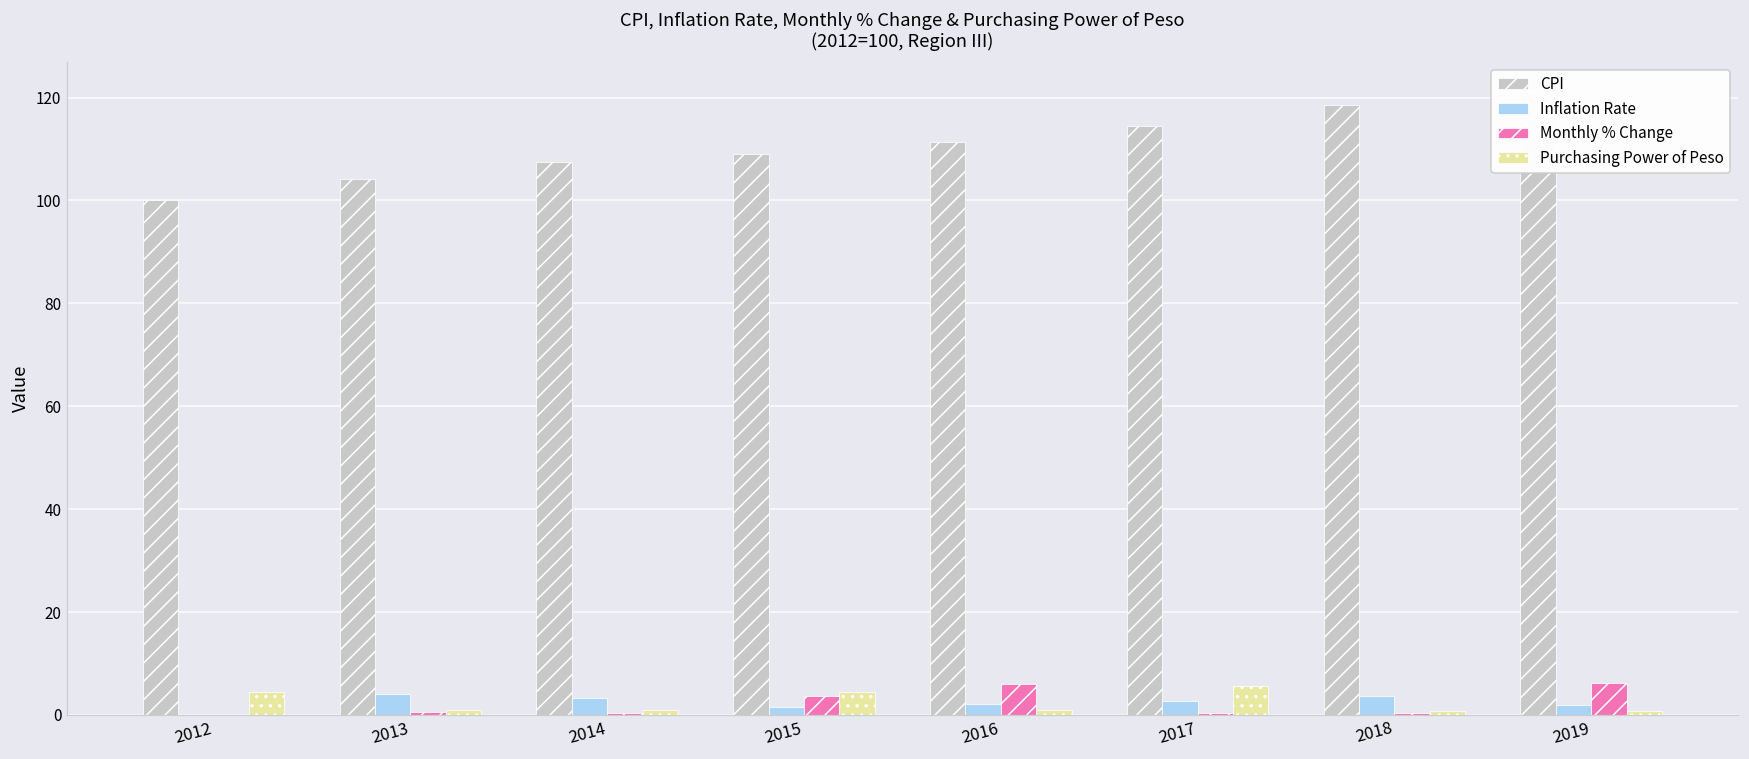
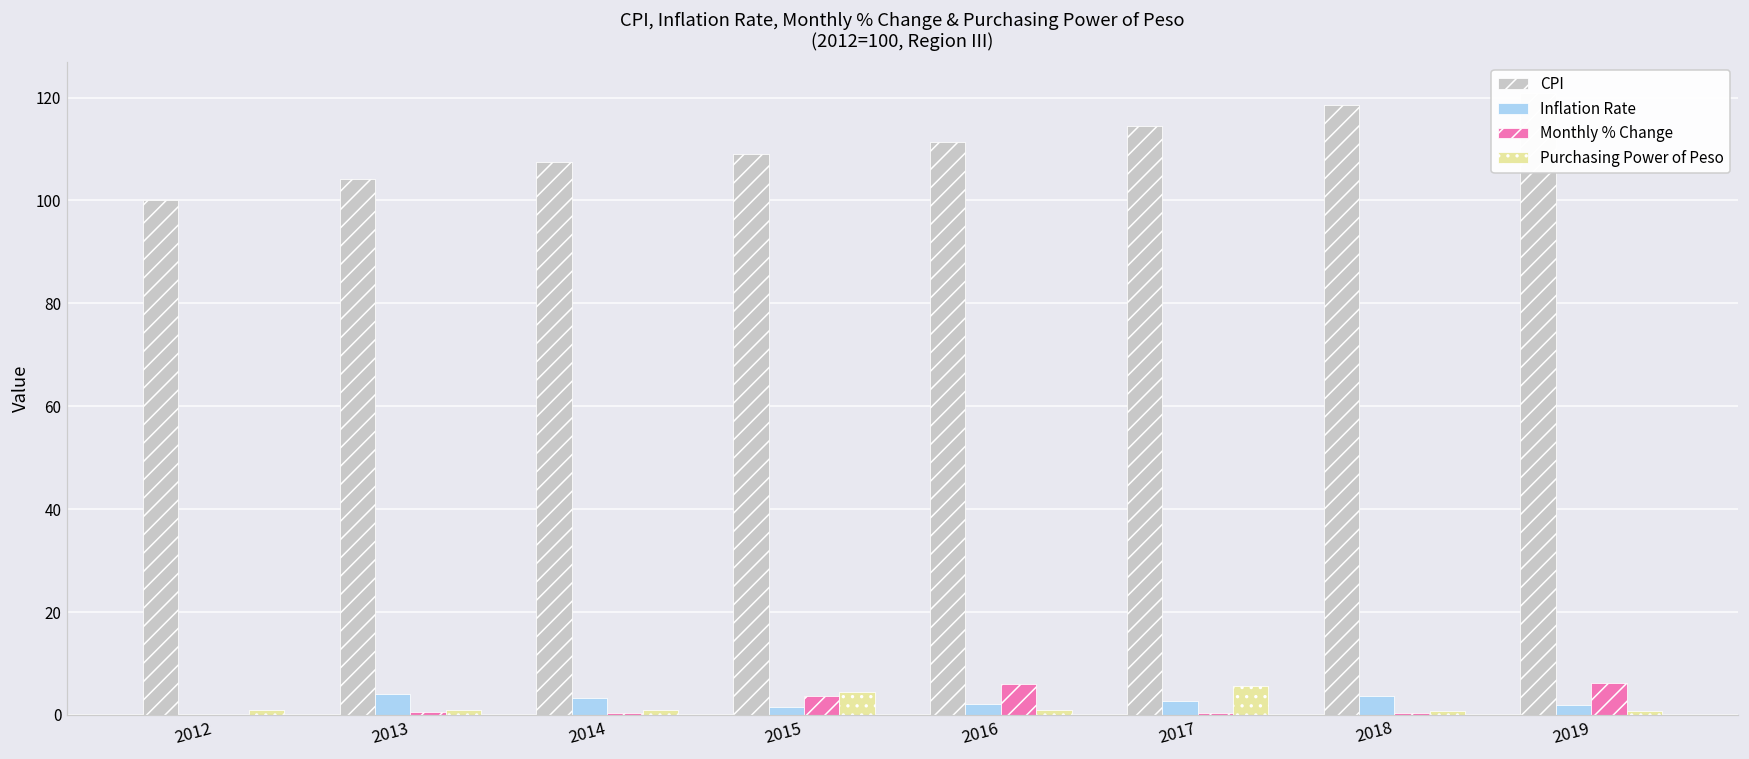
Purchasing Power of Peso, 2012: 4 -> 1
